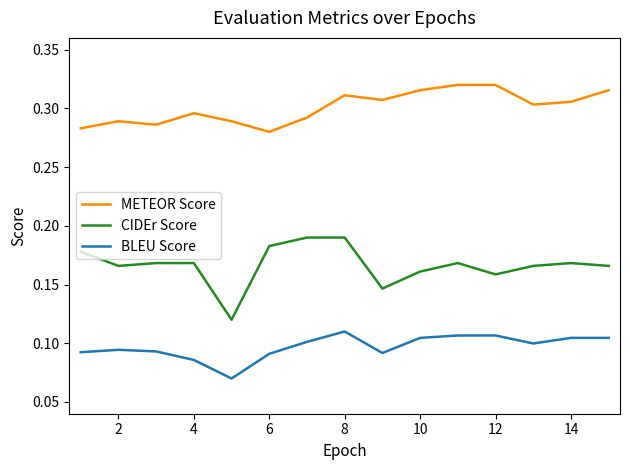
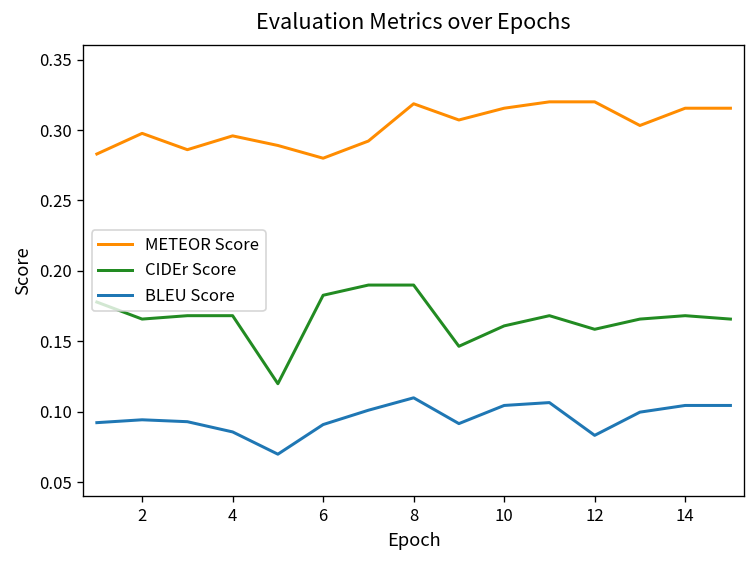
METEOR Score, 2: 0.289 -> 0.298
METEOR Score, 8: 0.311 -> 0.319
BLEU Score, 12: 0.107 -> 0.083
METEOR Score, 14: 0.306 -> 0.315
